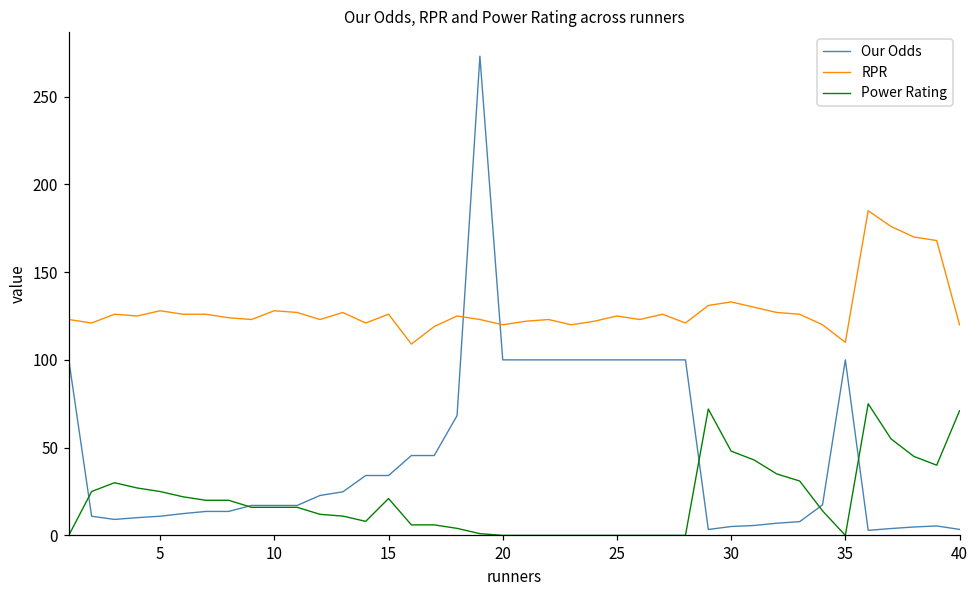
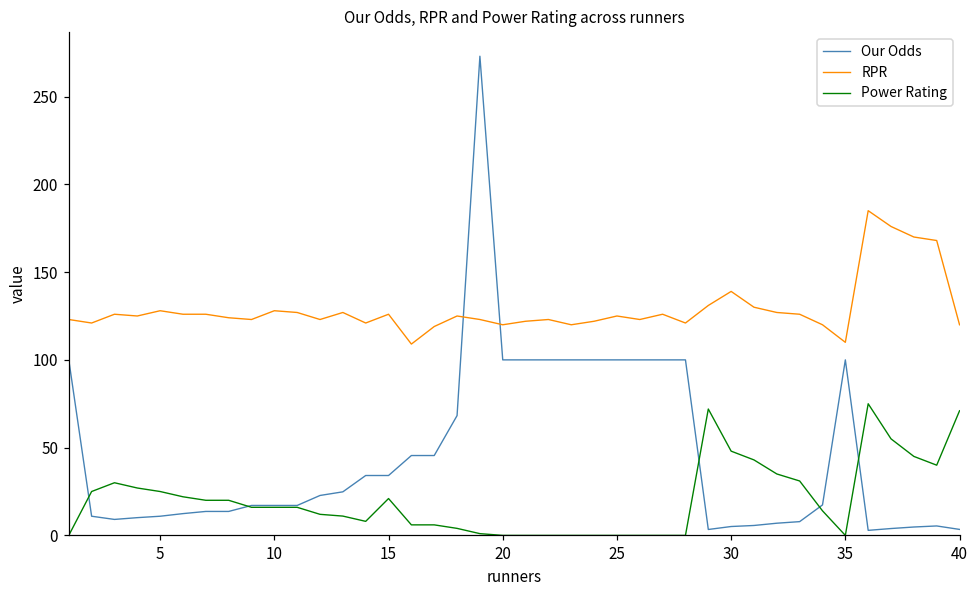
RPR, 30: 133 -> 139
